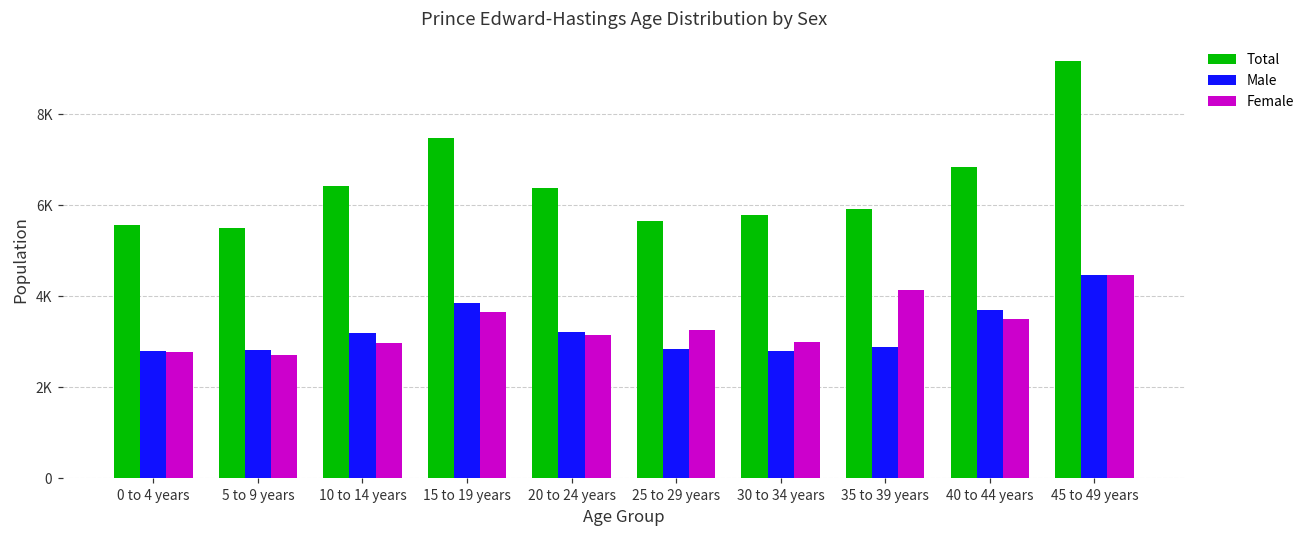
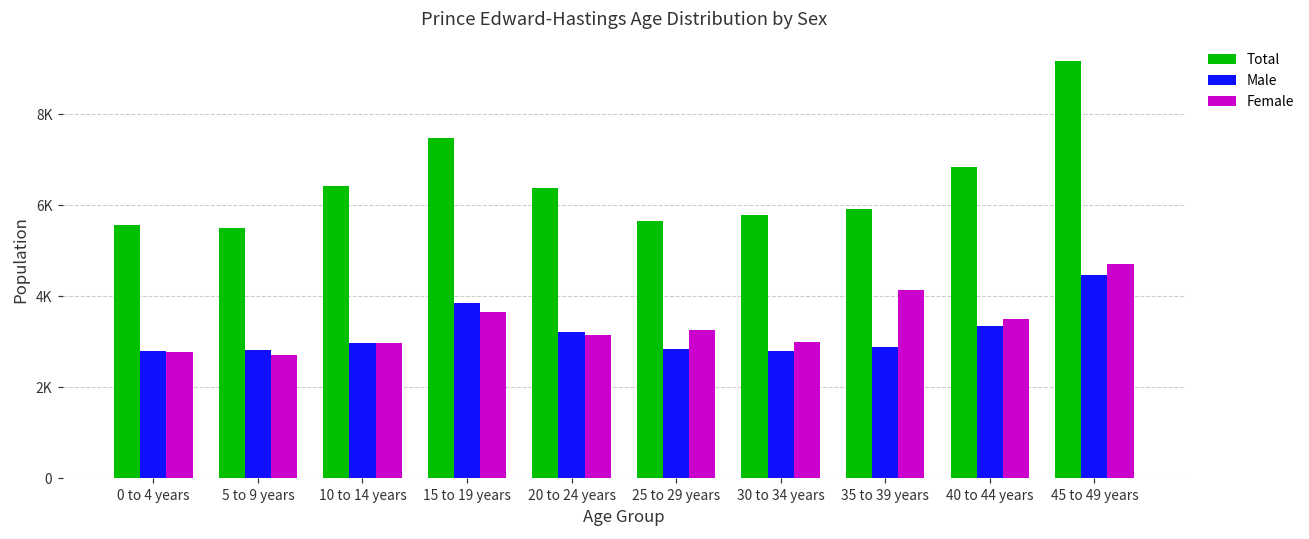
Male, 10 to 14 years: 3200 -> 3000
Male, 40 to 44 years: 3700 -> 3300
Female, 45 to 49 years: 4500 -> 4700
